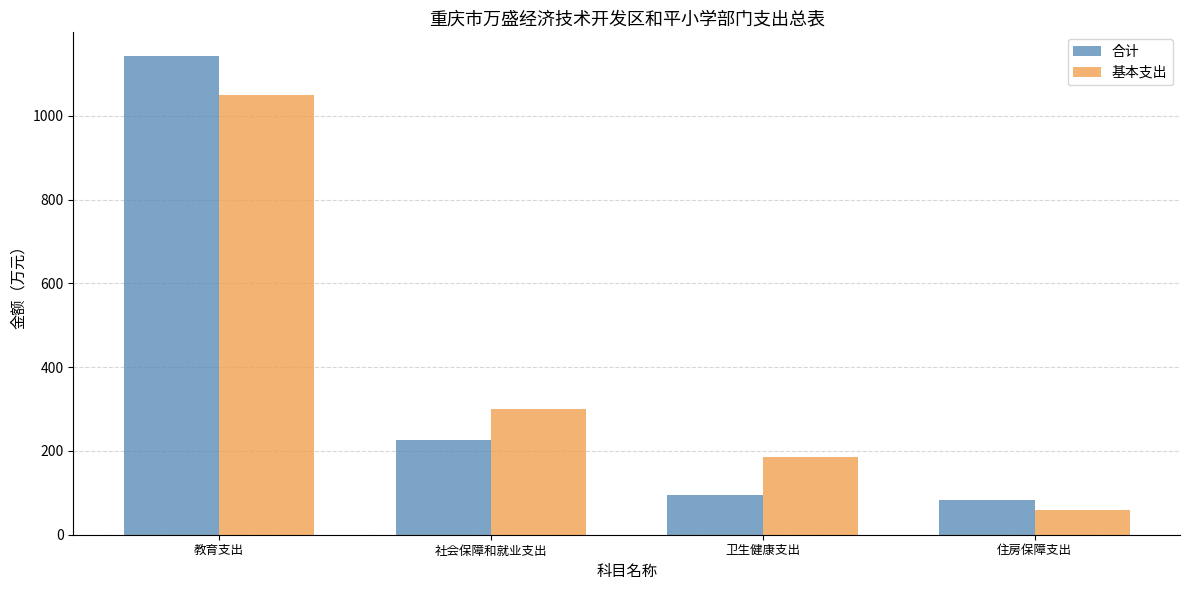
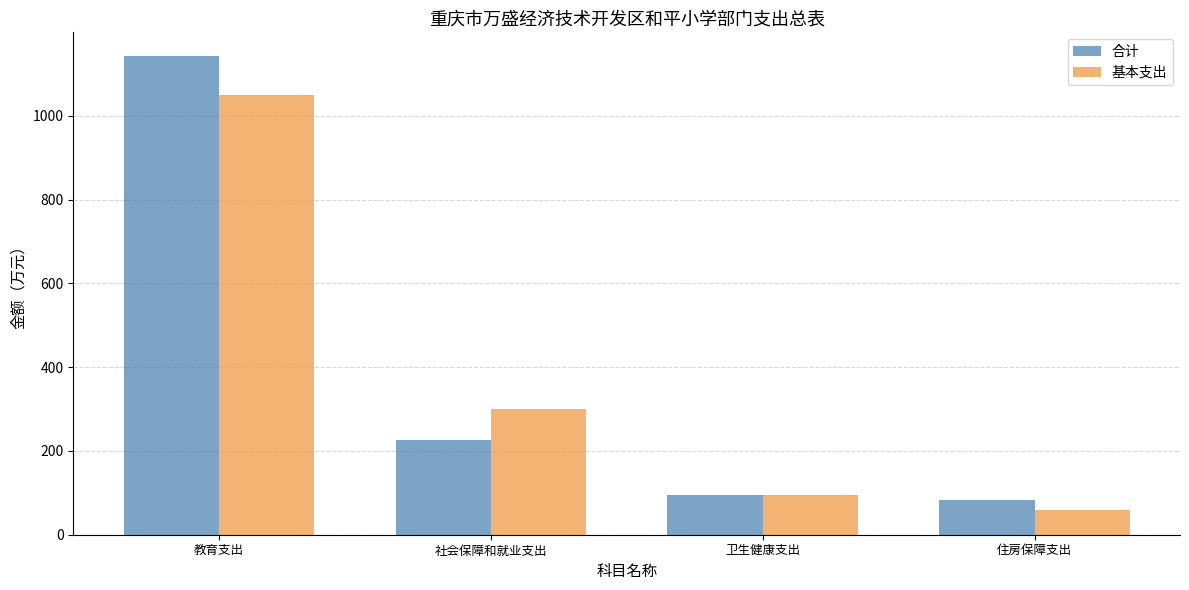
基本支出, 卫生健康支出: 190 -> 90
